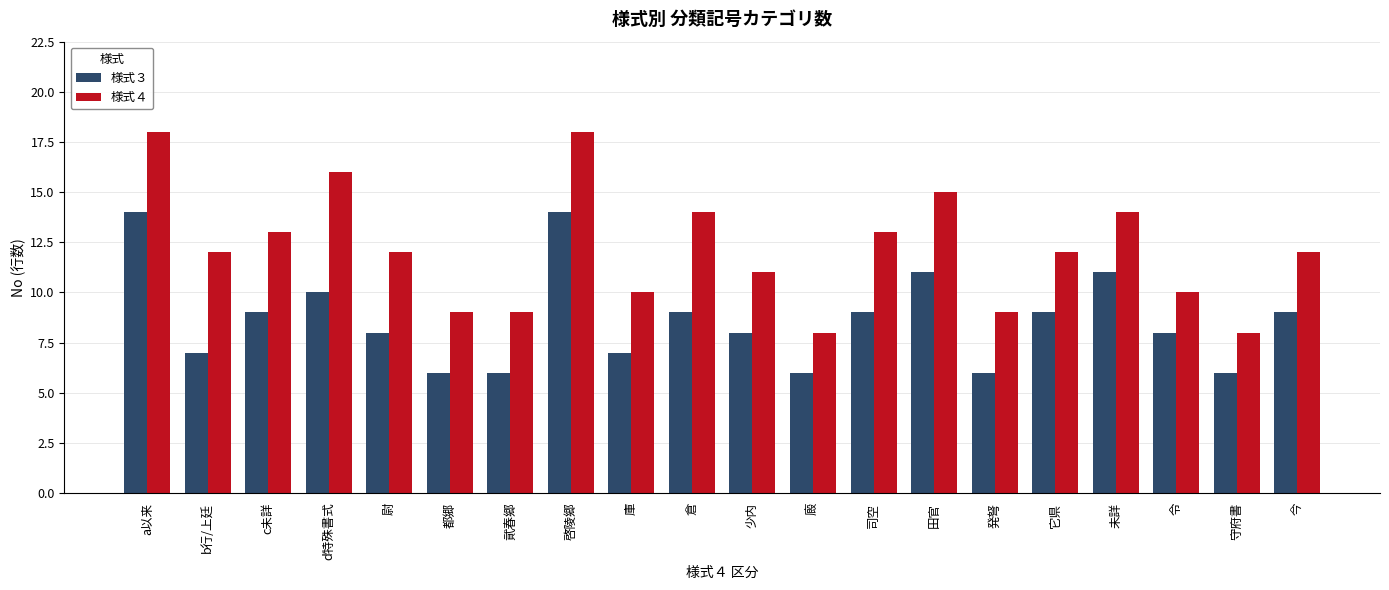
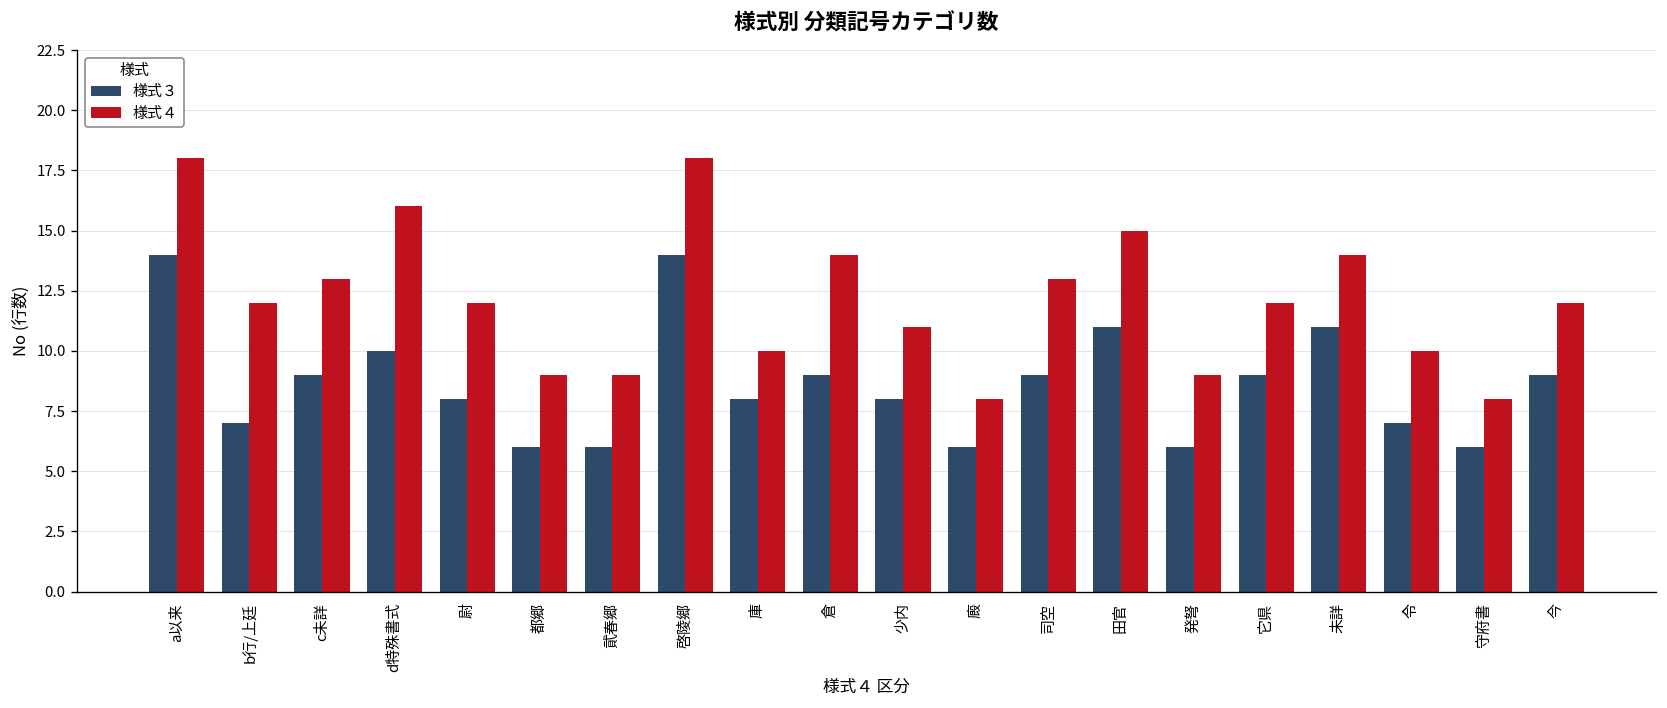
様式３, 庫: 7 -> 8
様式３, 令: 8 -> 7
